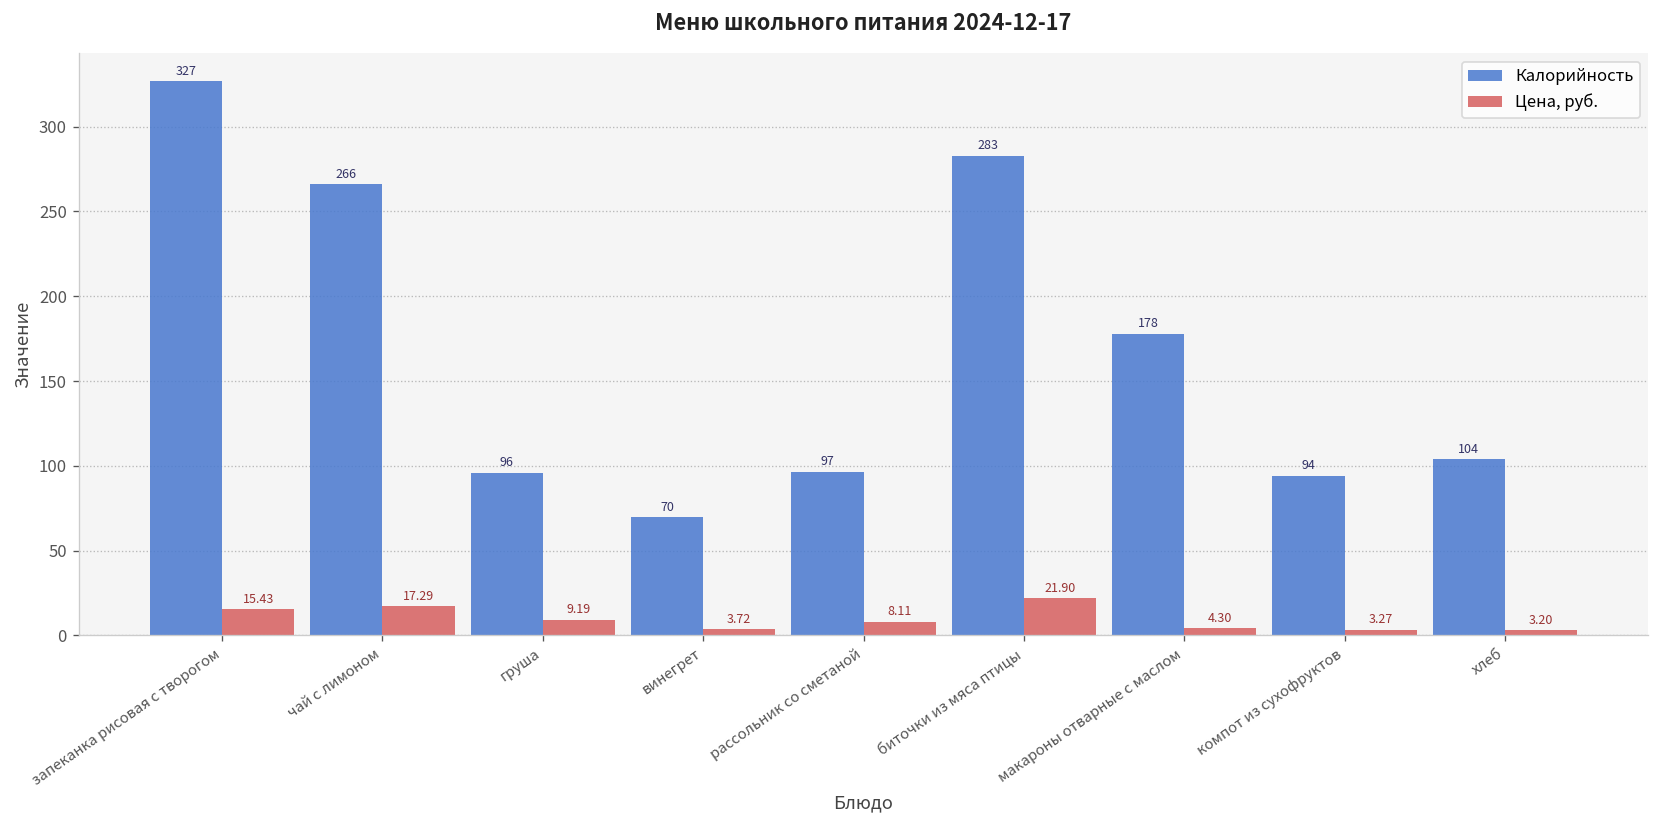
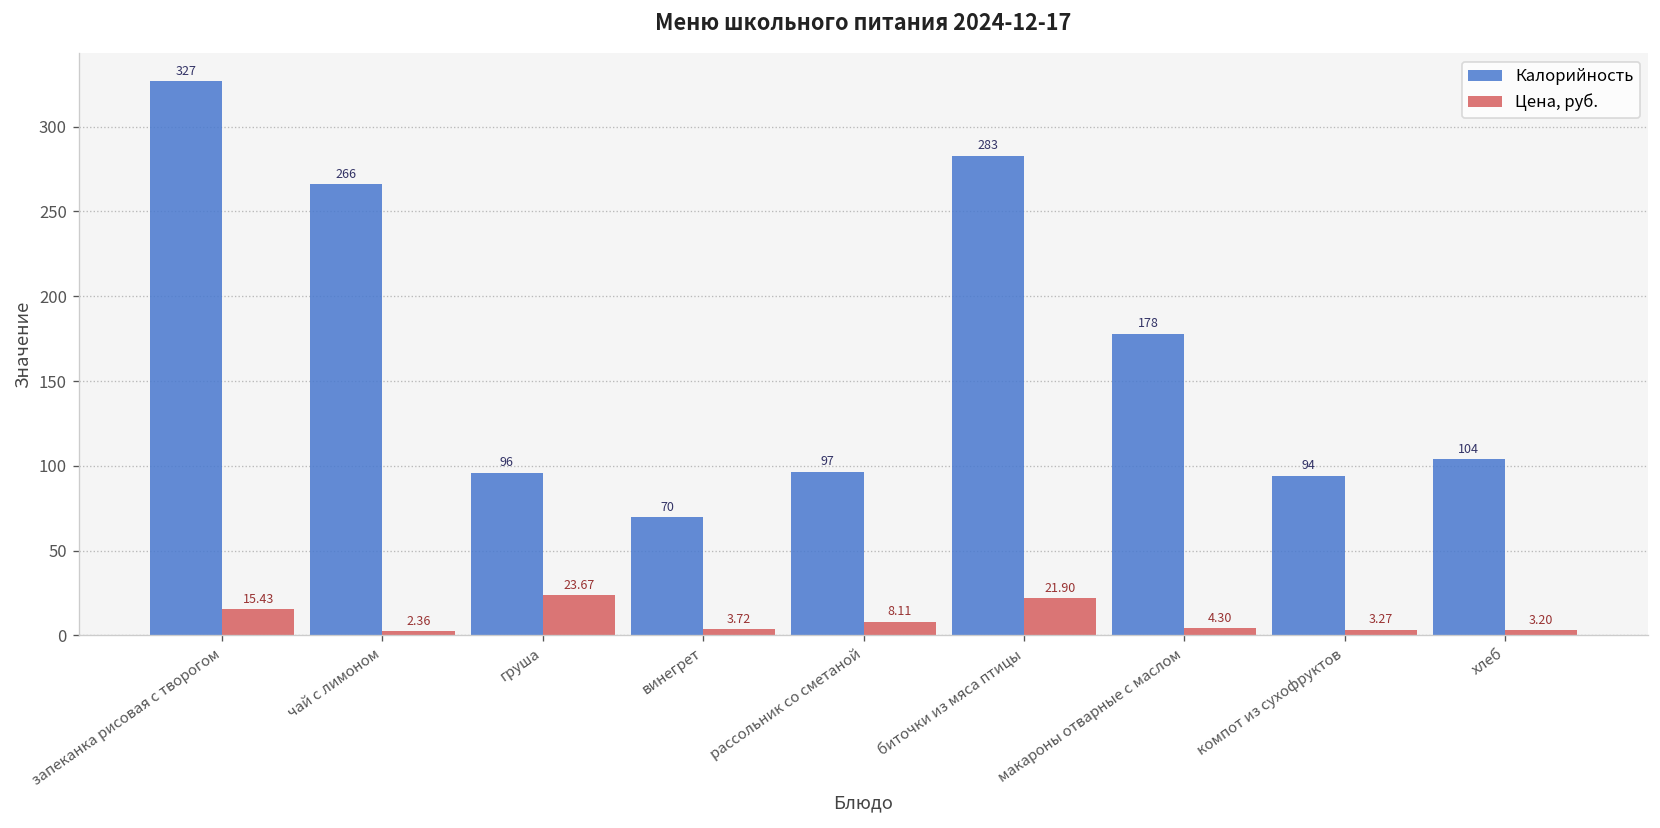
Цена, руб., чай с лимоном: 17.29 -> 2.36
Цена, руб., груша: 9.19 -> 23.67
